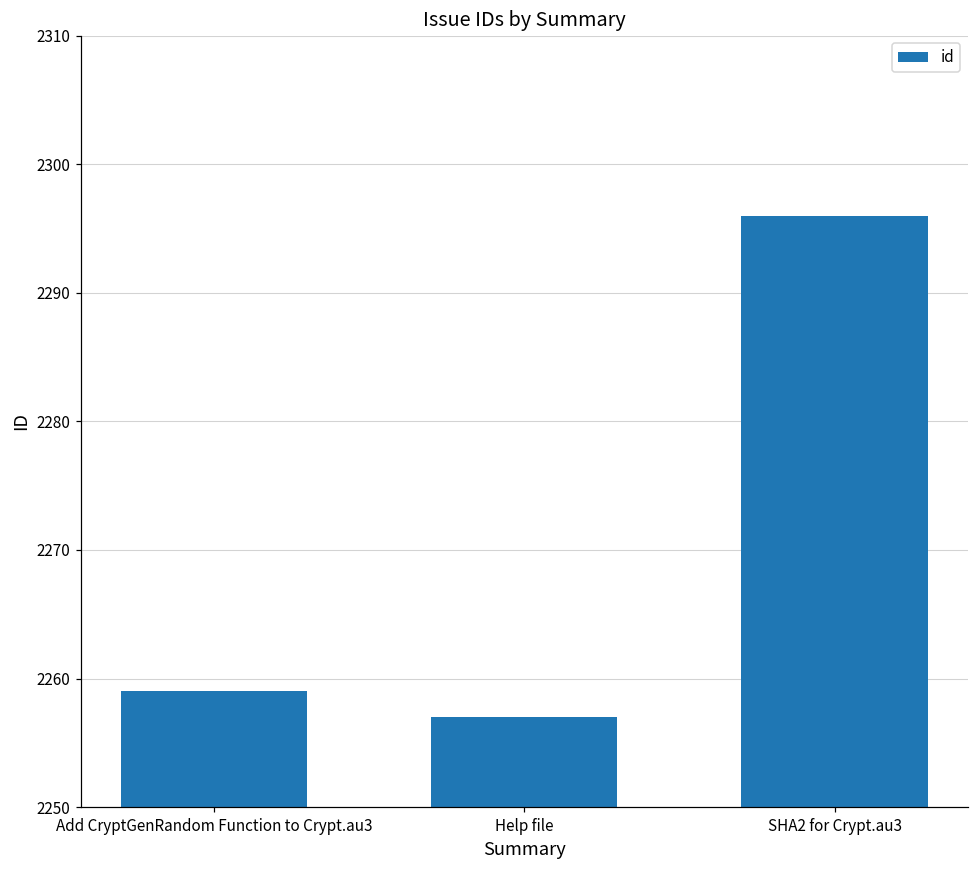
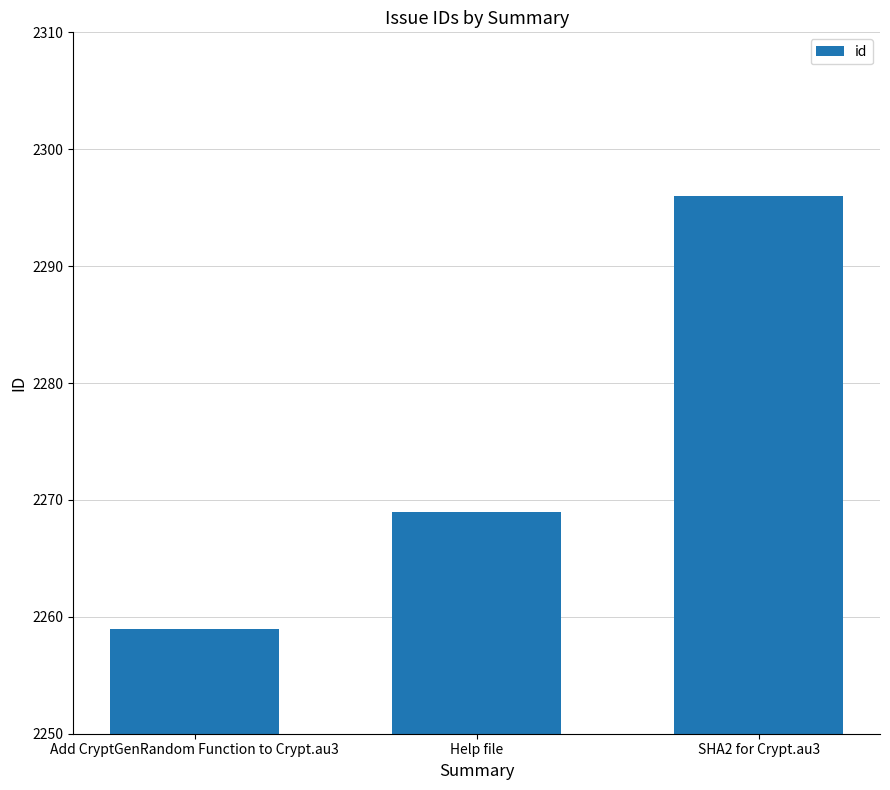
Help file: 2257 -> 2269
